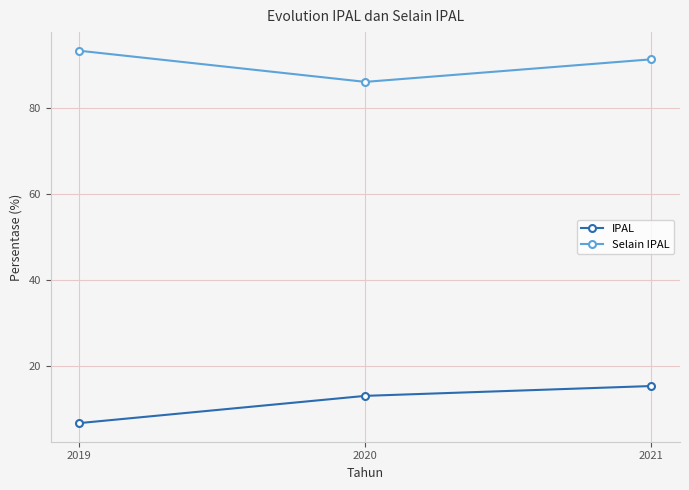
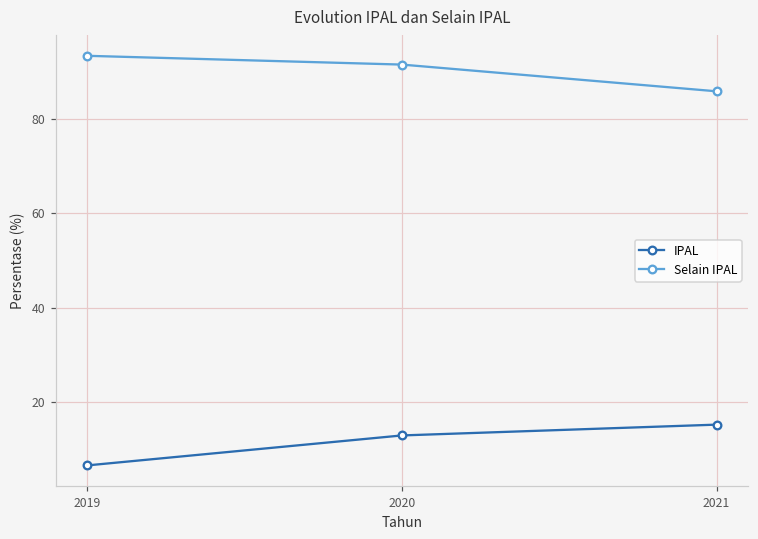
Selain IPAL, 2020: 86 -> 92
Selain IPAL, 2021: 91 -> 86
